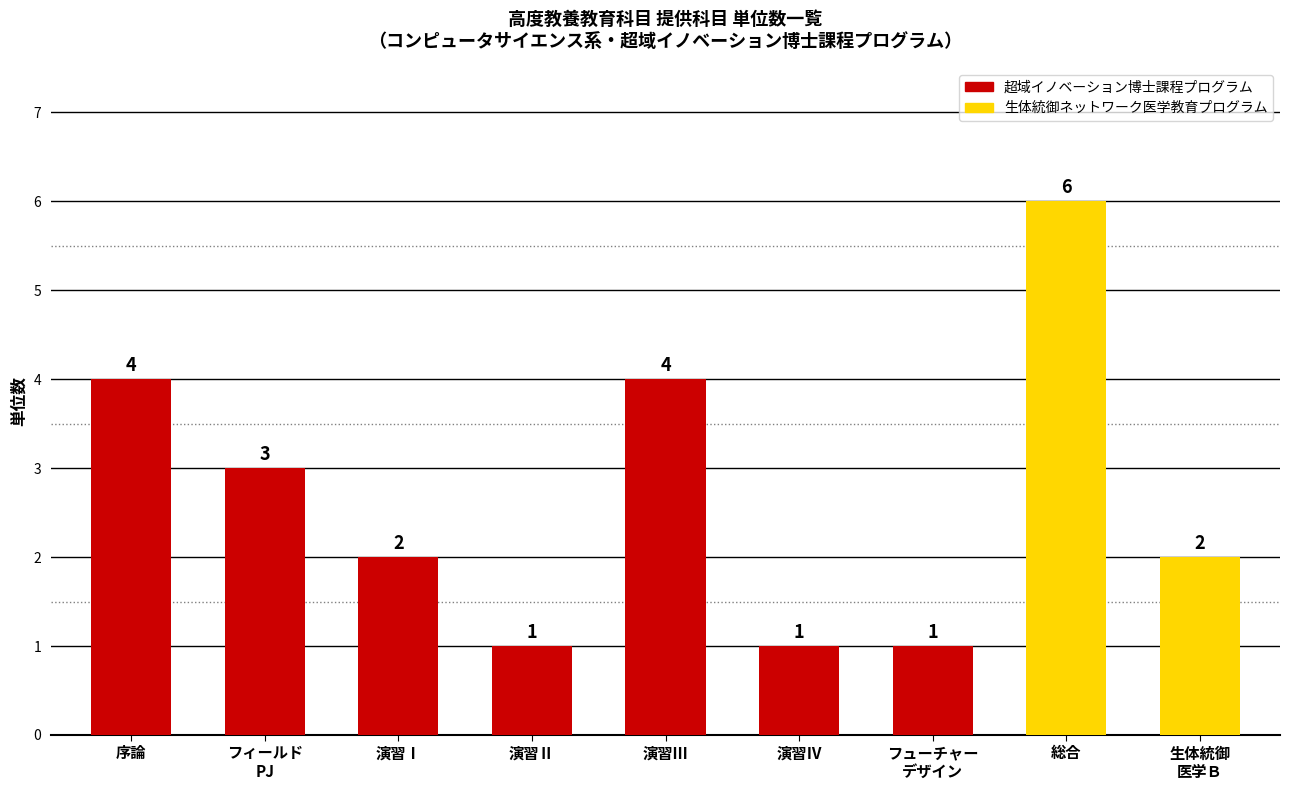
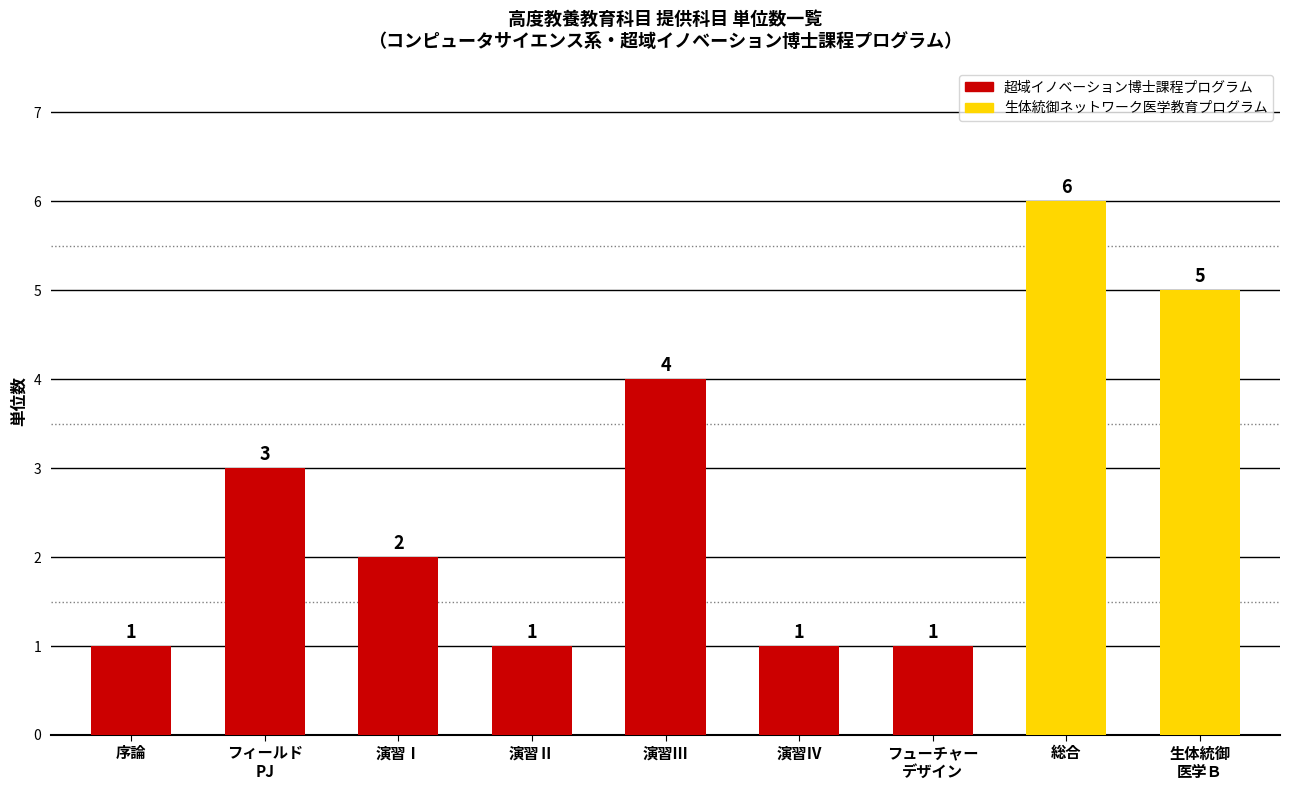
序論: 4 -> 1
生体統御 医学Ｂ: 2 -> 5
